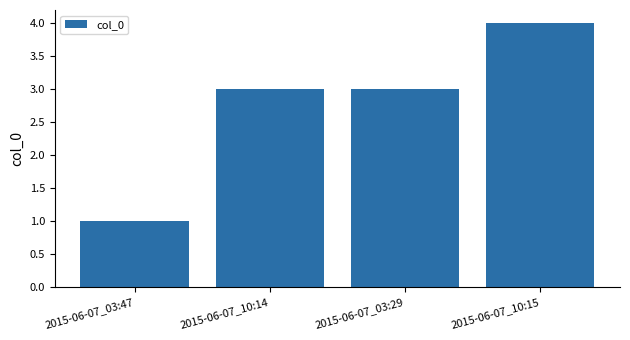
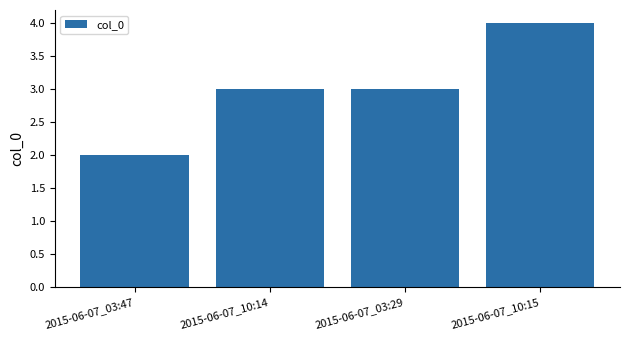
2015-06-07_03:47: 1 -> 2
